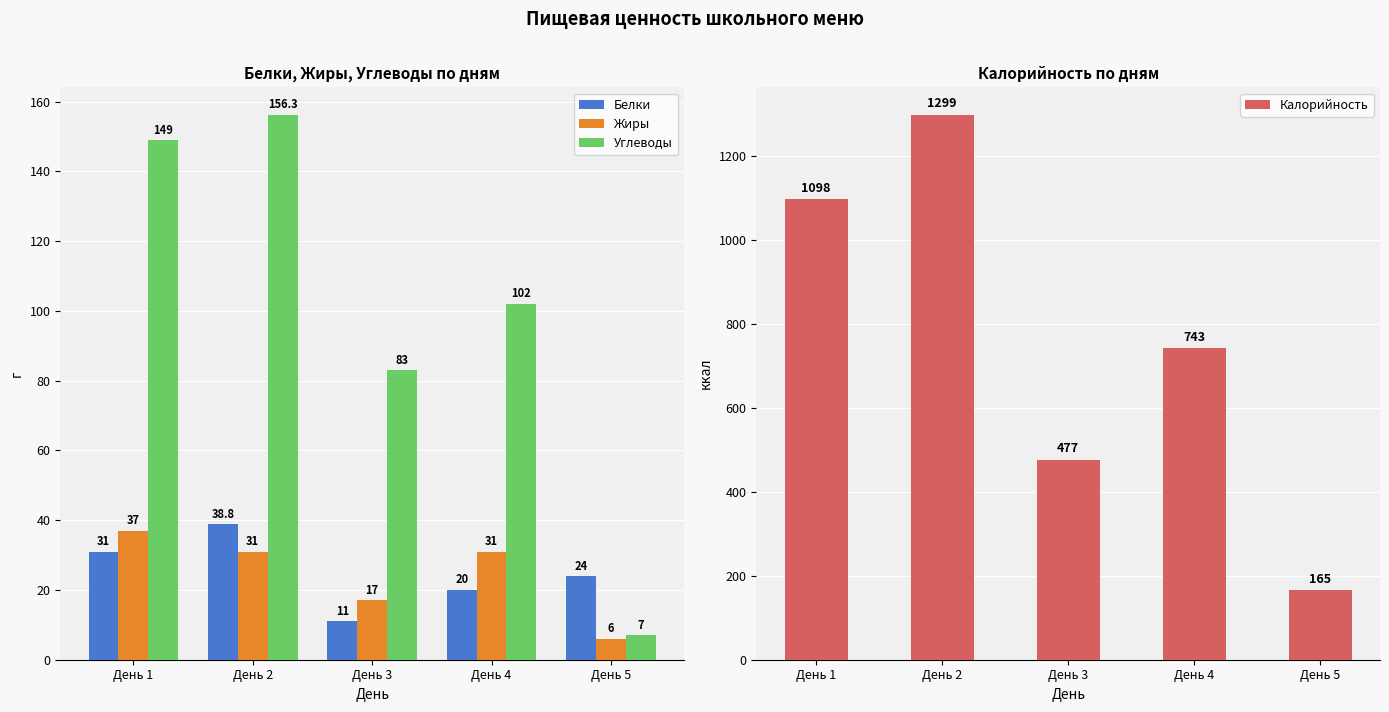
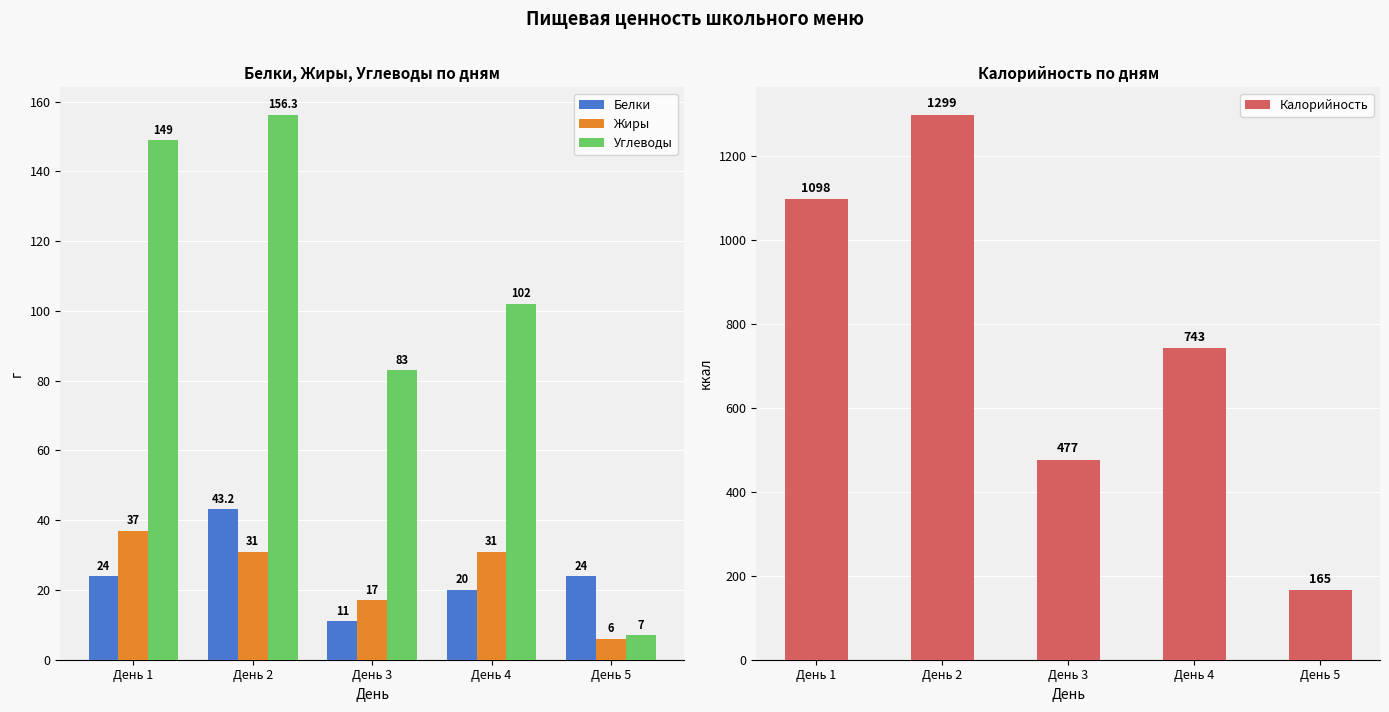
Белки, Жиры, Углеводы по дням, Белки, День 1: 31 -> 24
Белки, Жиры, Углеводы по дням, Белки, День 2: 38.8 -> 43.2
